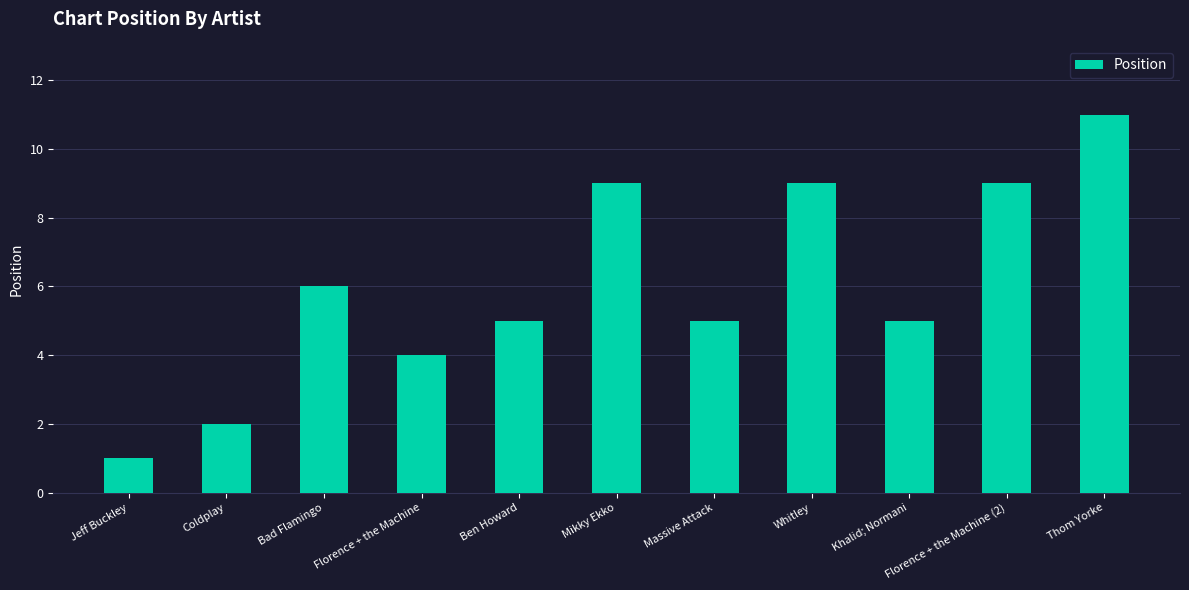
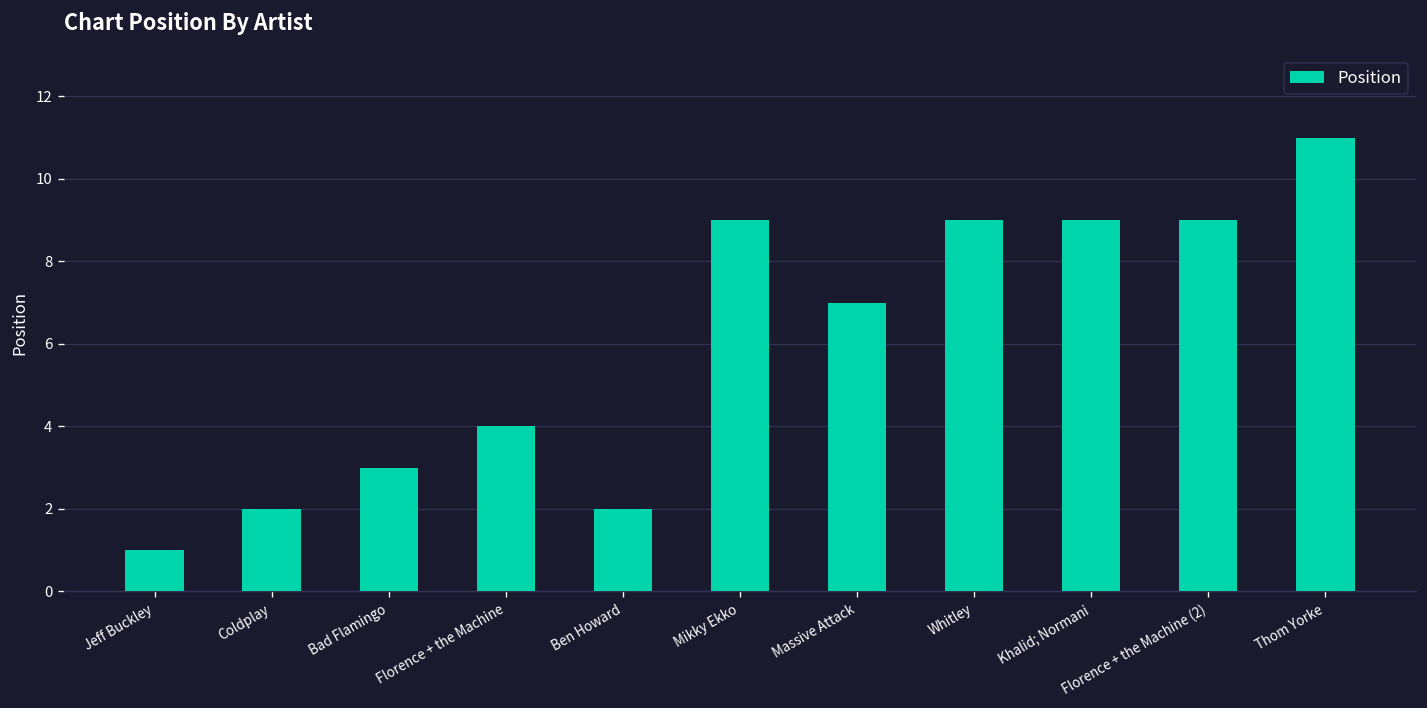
Bad Flamingo: 6 -> 3
Ben Howard: 5 -> 2
Massive Attack: 5 -> 7
Khalid; Normani: 5 -> 9
